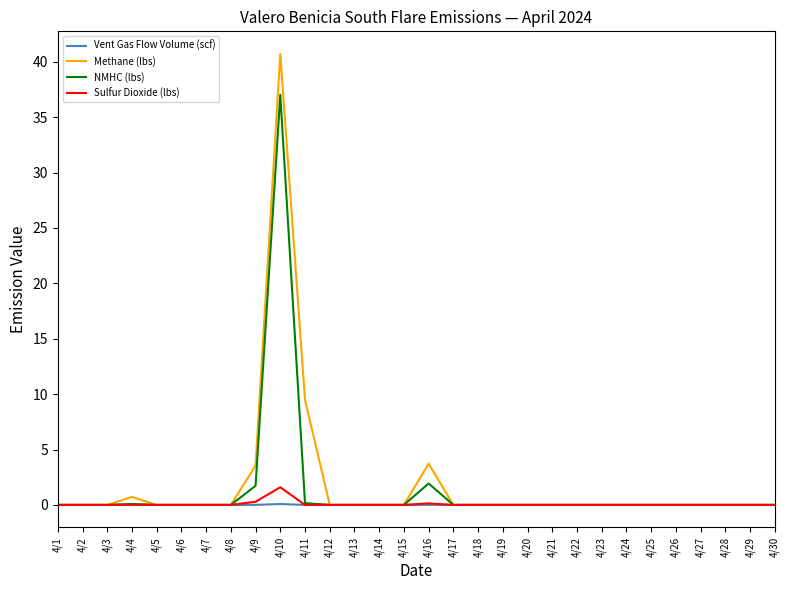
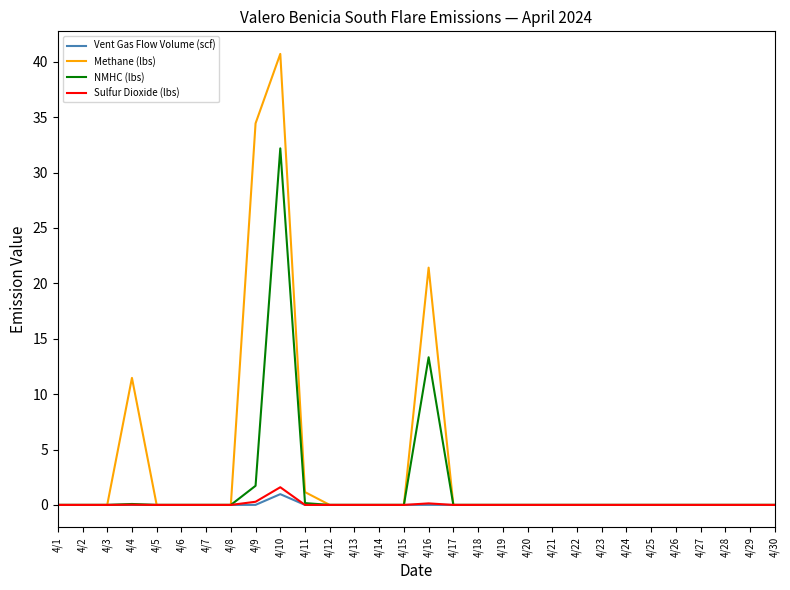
Methane (lbs), 4/4: 0.7 -> 11.5
Methane (lbs), 4/9: 3.5 -> 34.4
Vent Gas Flow Volume (scf), 4/10: 0.1 -> 1.0
NMHC (lbs), 4/10: 37.0 -> 32.2
Methane (lbs), 4/11: 9.5 -> 1.2
Methane (lbs), 4/16: 3.7 -> 21.4
NMHC (lbs), 4/16: 1.9 -> 13.3
